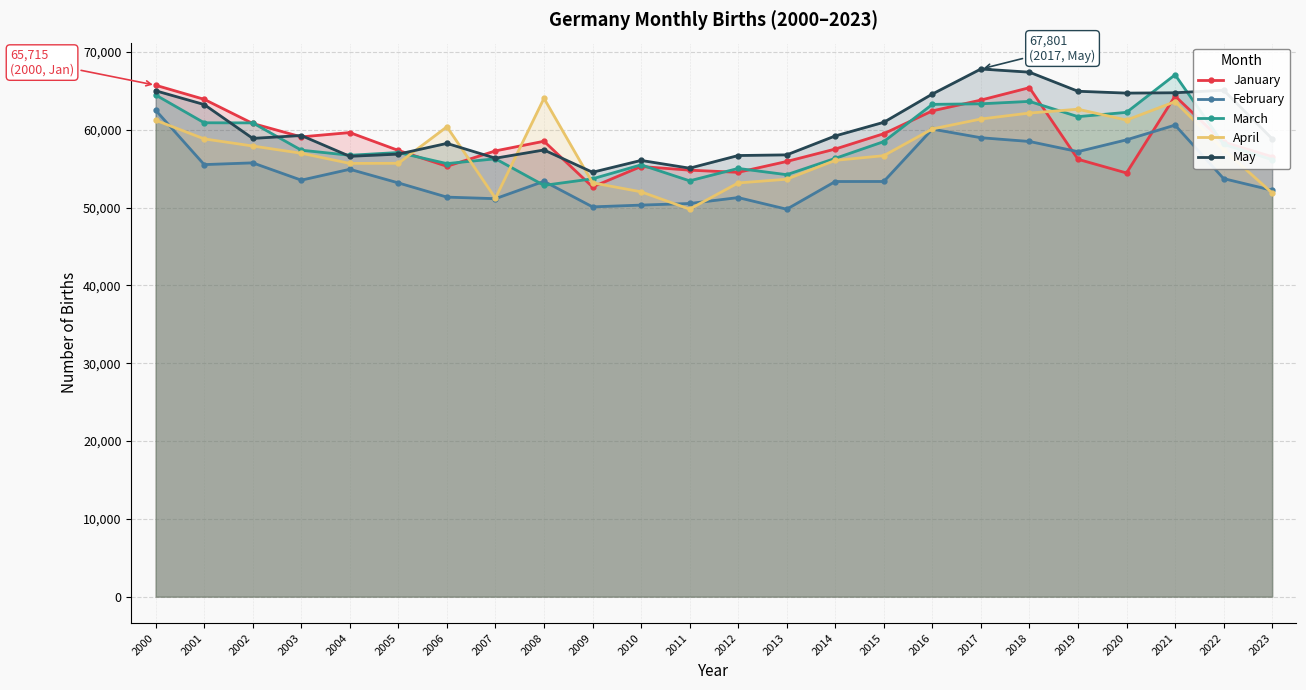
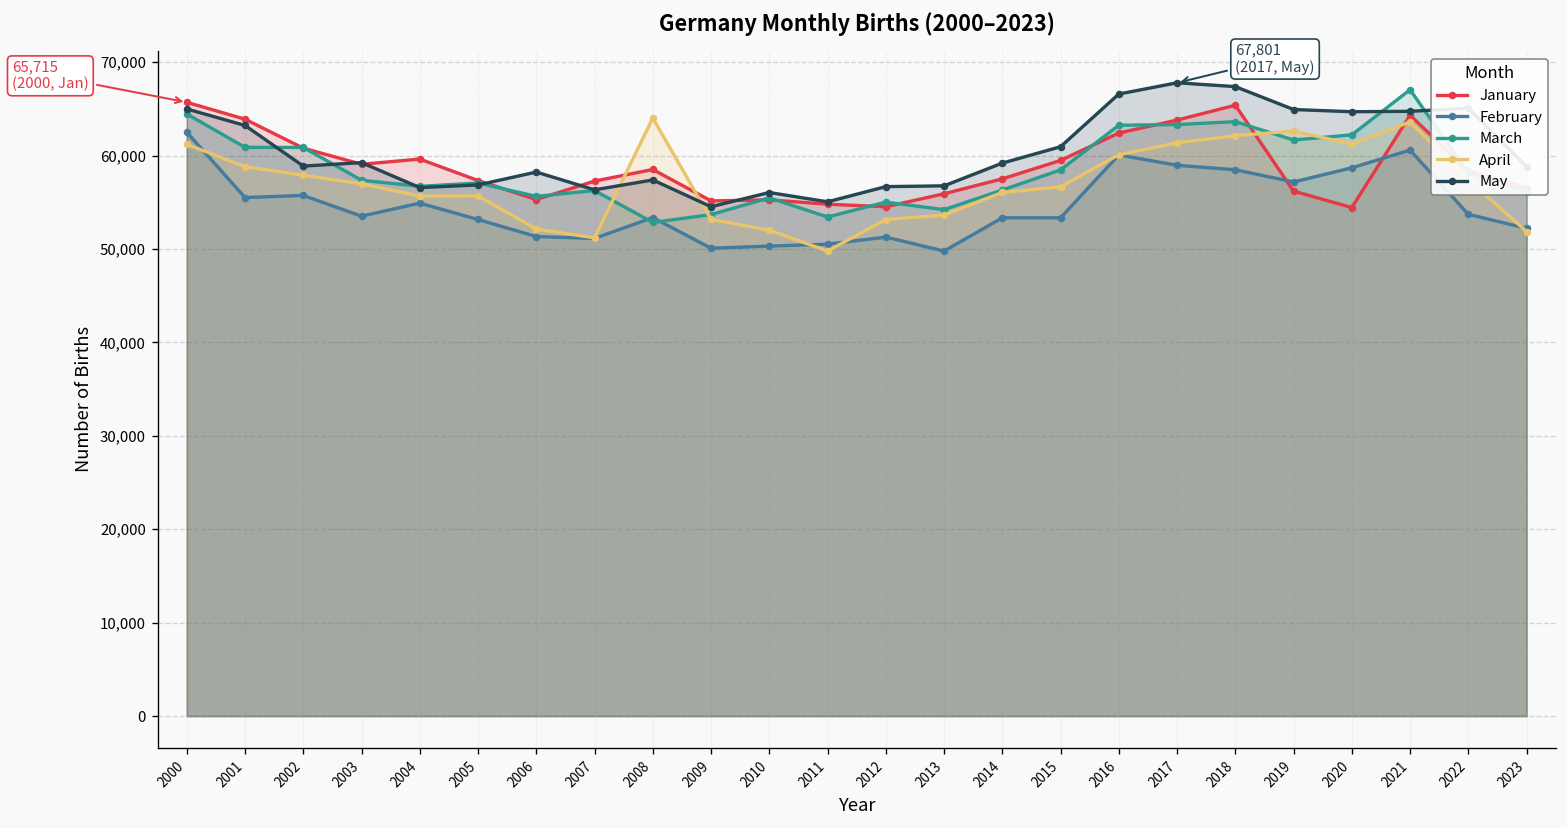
April, 2006: 60,000 -> 52,000
January, 2009: 53,000 -> 55,000
May, 2016: 65,000 -> 67,000
